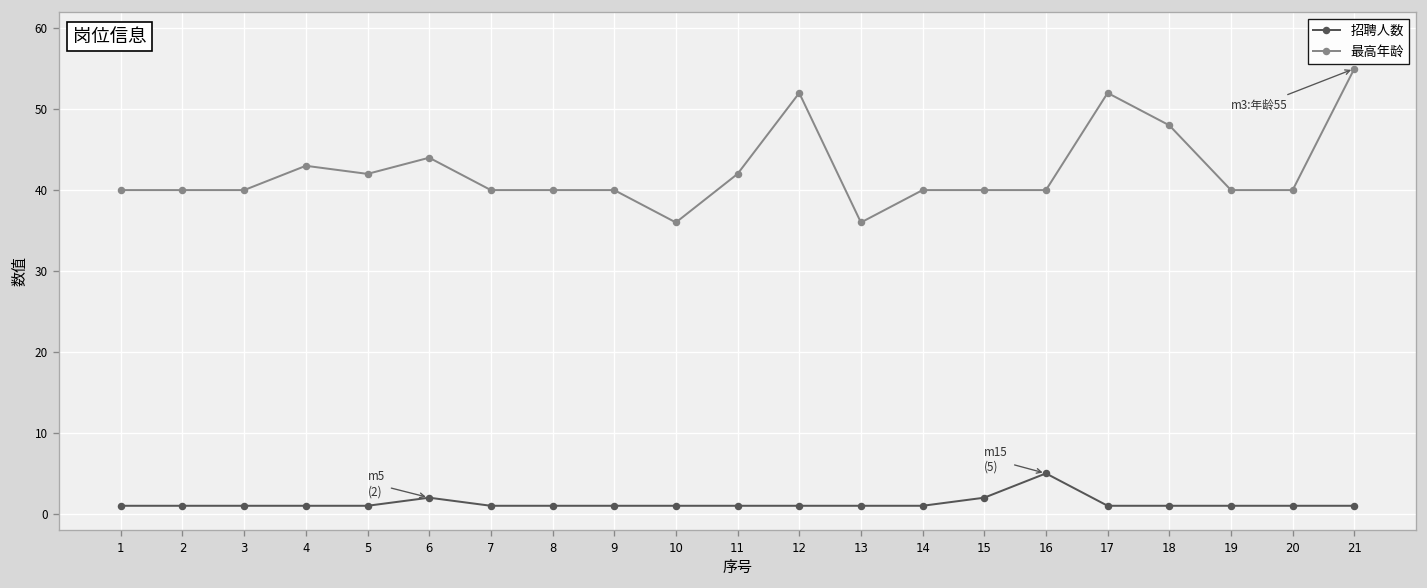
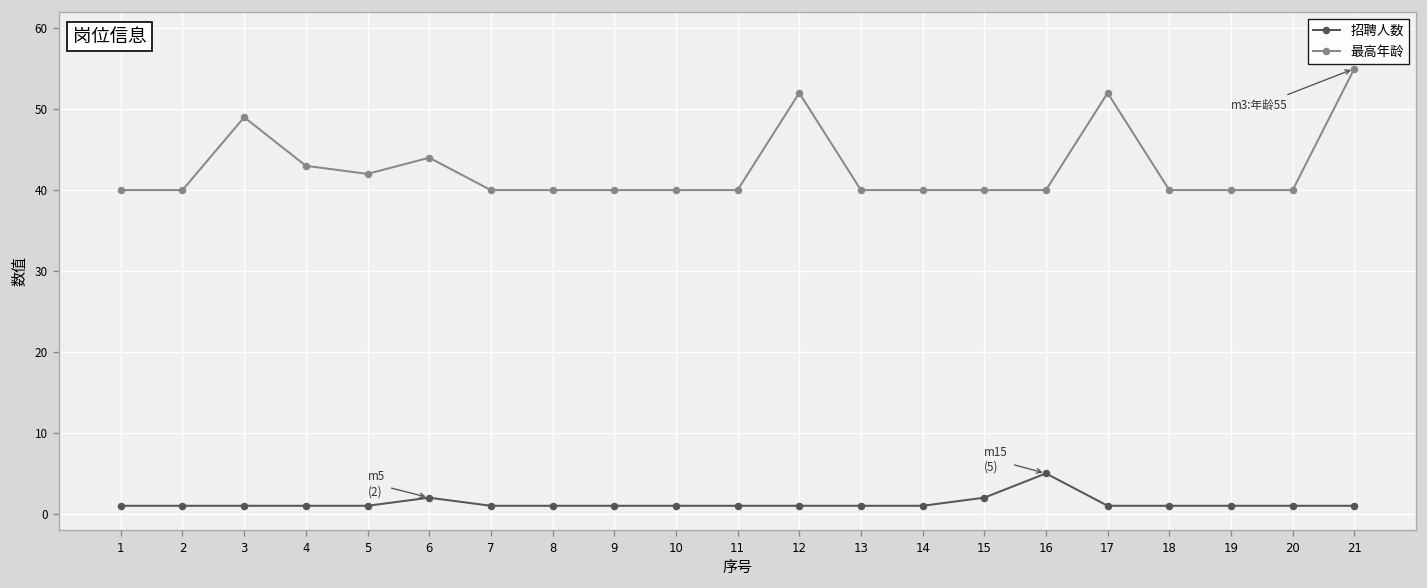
最高年龄, 3: 40 -> 49
最高年龄, 10: 36 -> 40
最高年龄, 11: 42 -> 40
最高年龄, 13: 36 -> 40
最高年龄, 18: 48 -> 40
